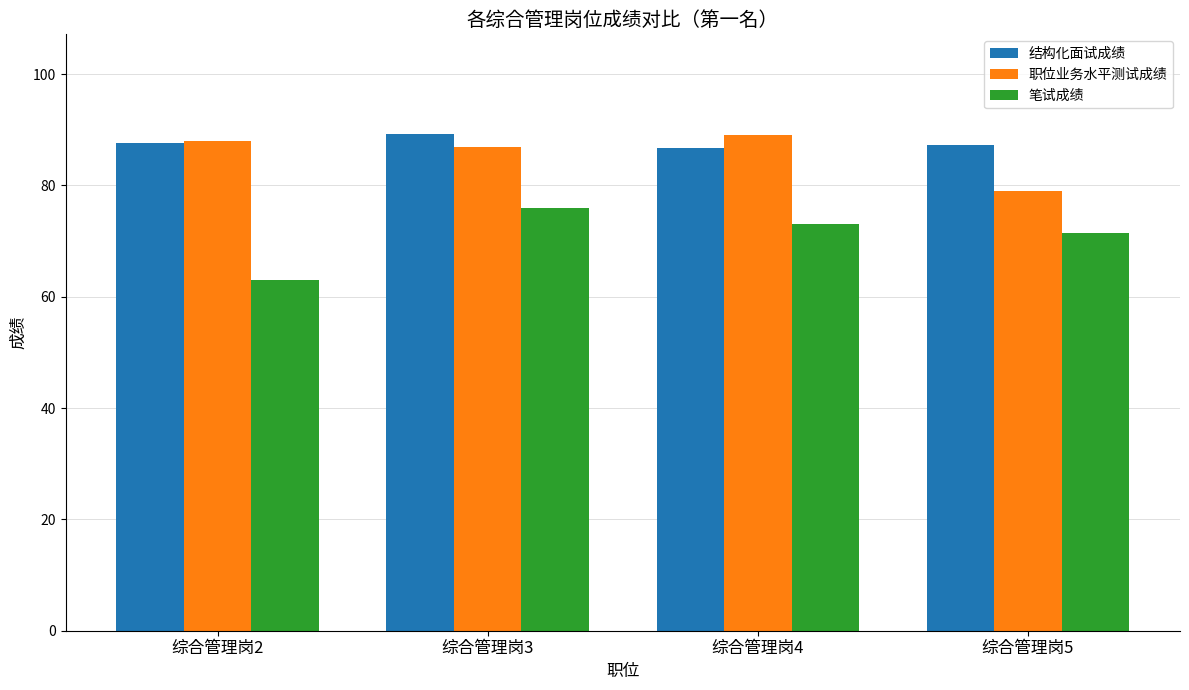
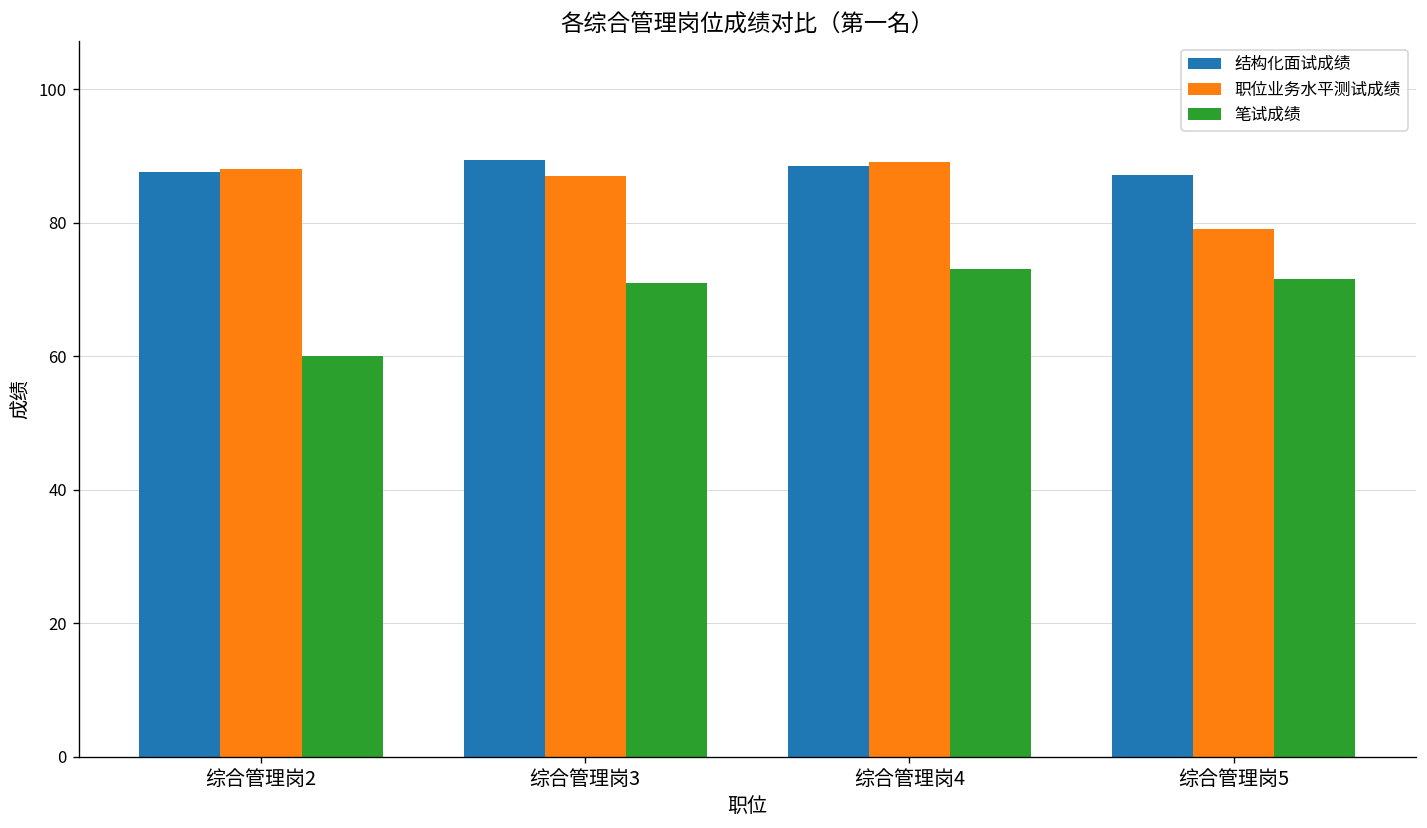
笔试成绩, 综合管理岗2: 63 -> 60
笔试成绩, 综合管理岗3: 76 -> 71
结构化面试成绩, 综合管理岗4: 87 -> 88
